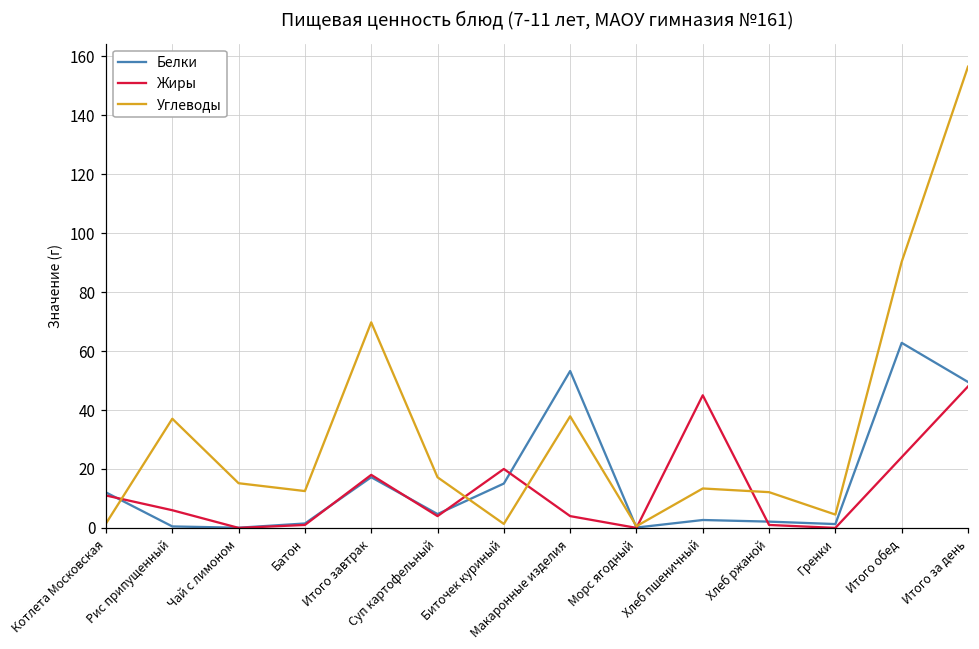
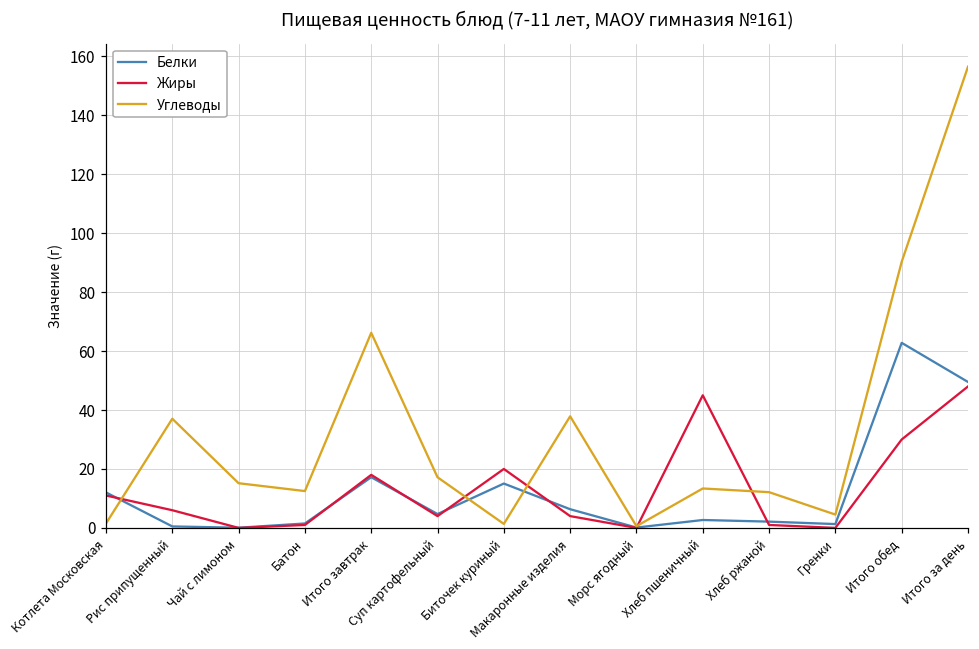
Углеводы, Итого завтрак: 70 -> 66
Белки, Макаронные изделия: 53 -> 6
Жиры, Итого обед: 24 -> 30
